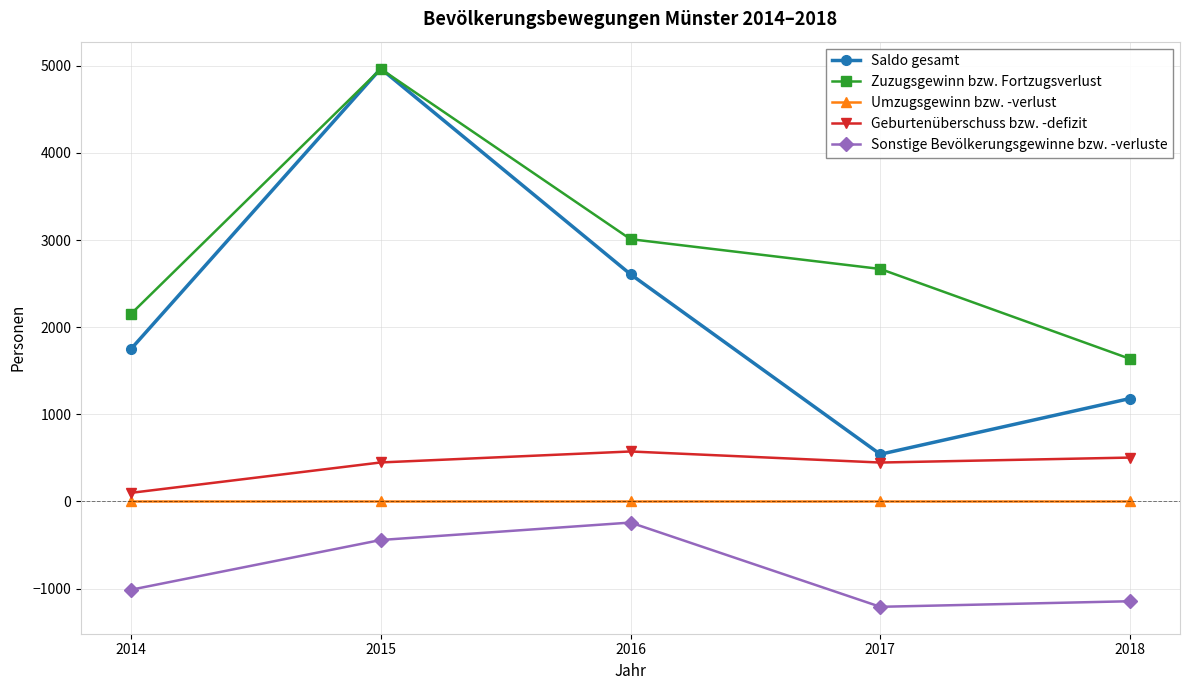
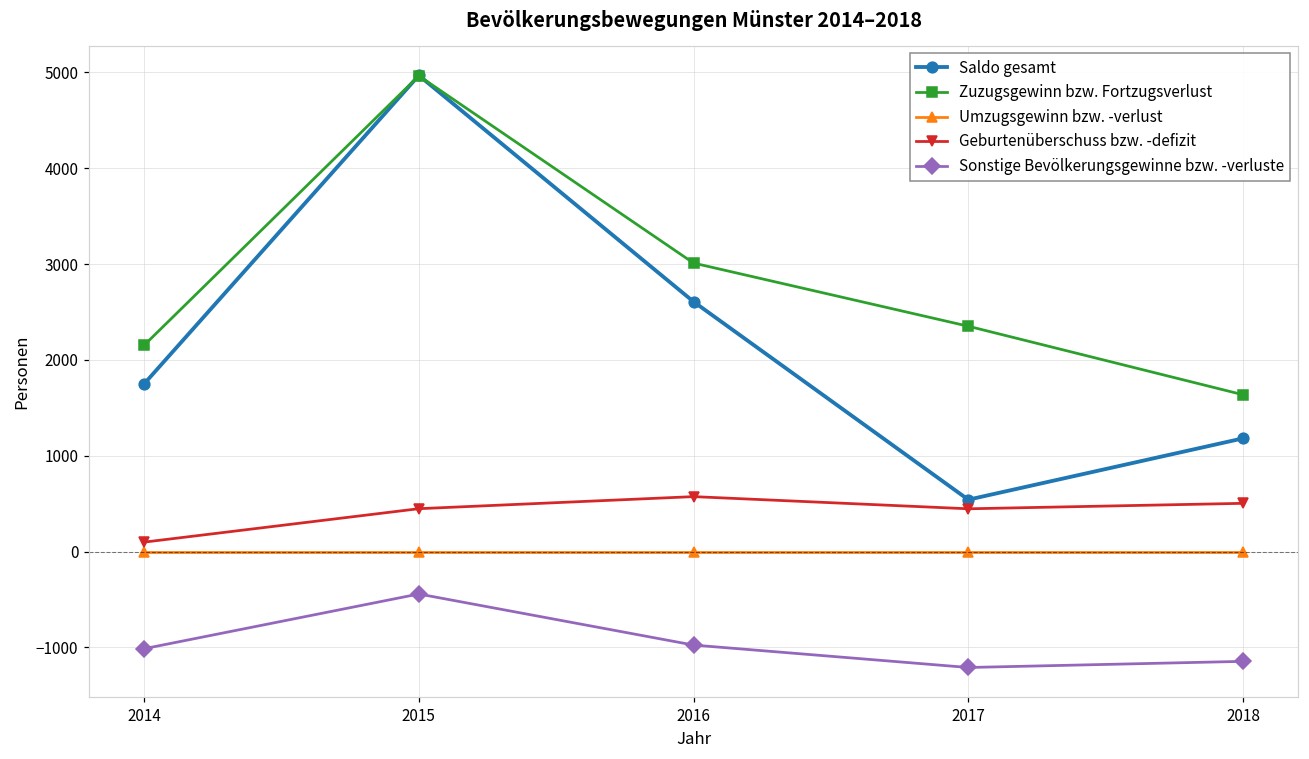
Sonstige Bevölkerungsgewinne bzw. -verluste, 2016: -200 -> -1000
Zuzugsgewinn bzw. Fortzugsverlust, 2017: 2700 -> 2400
